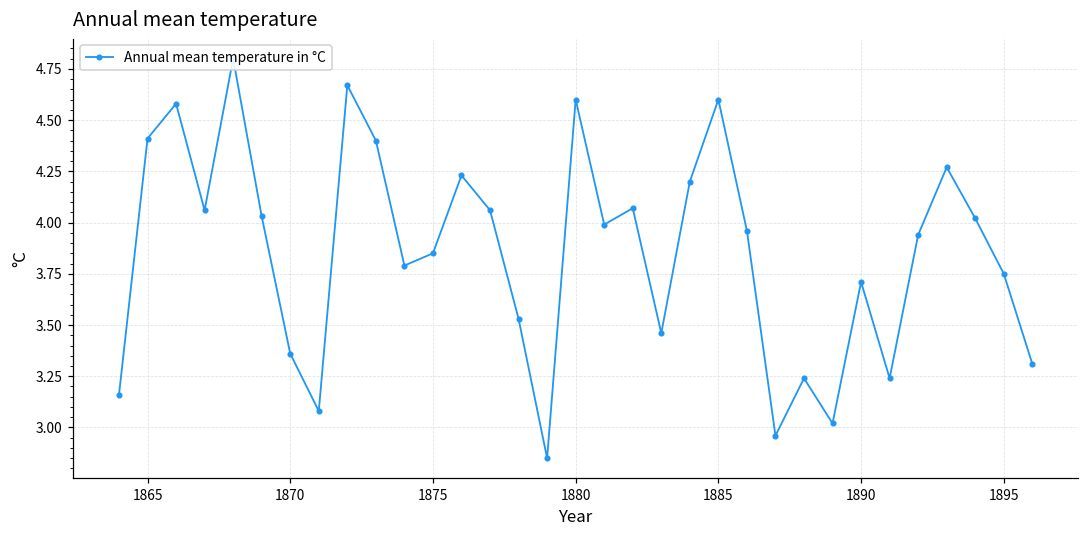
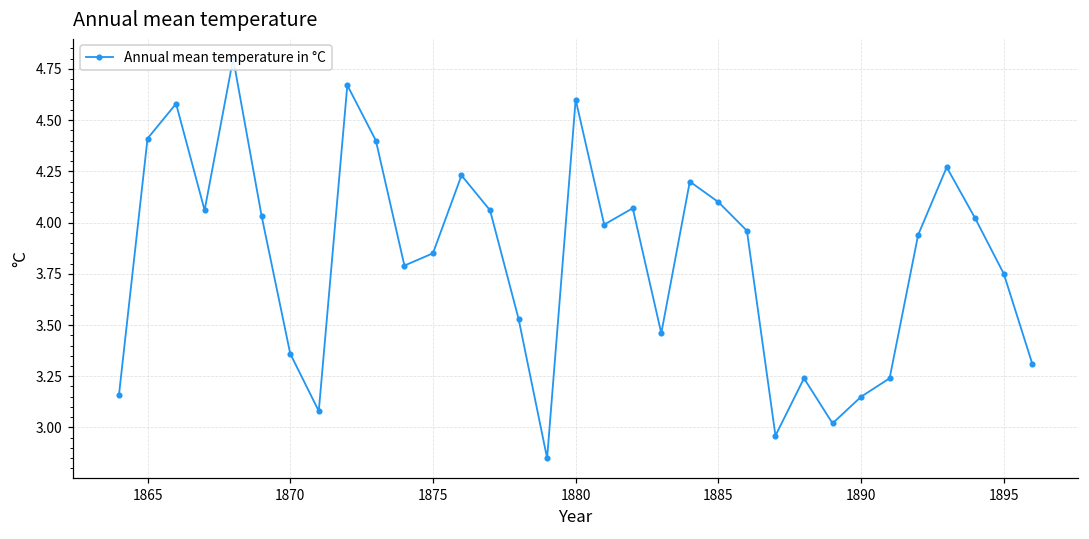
1885: 4.6 -> 4.1
1890: 3.71 -> 3.15
